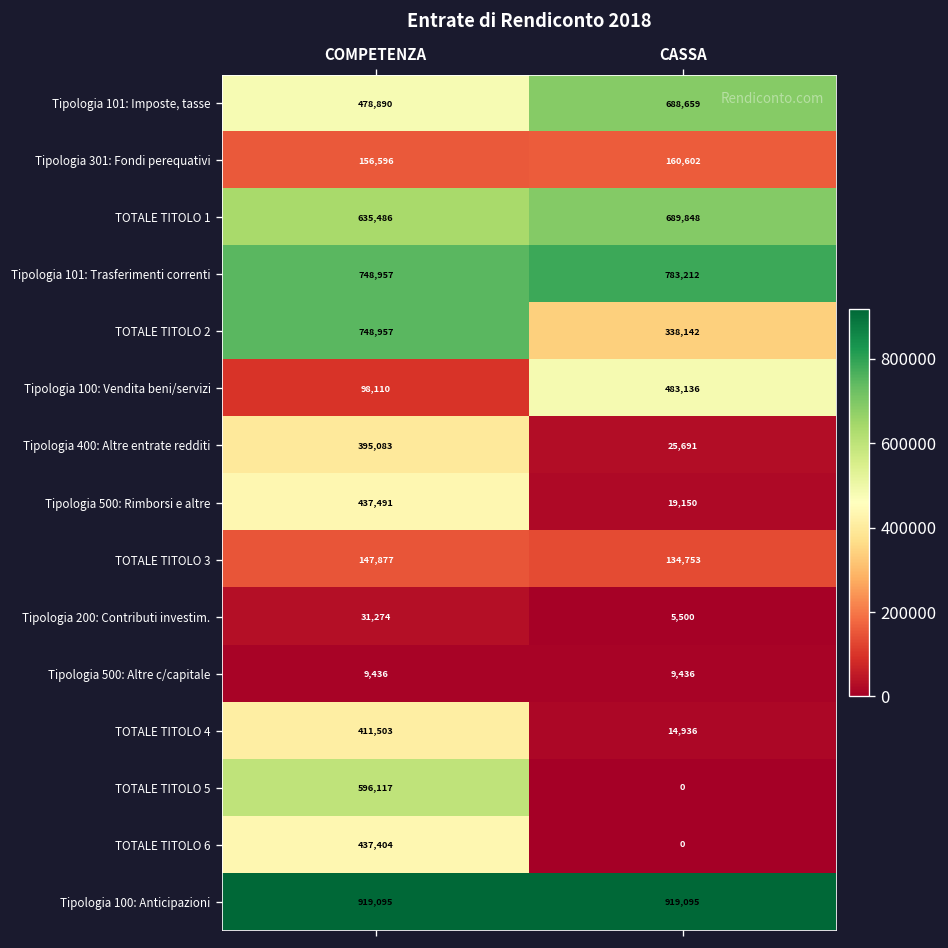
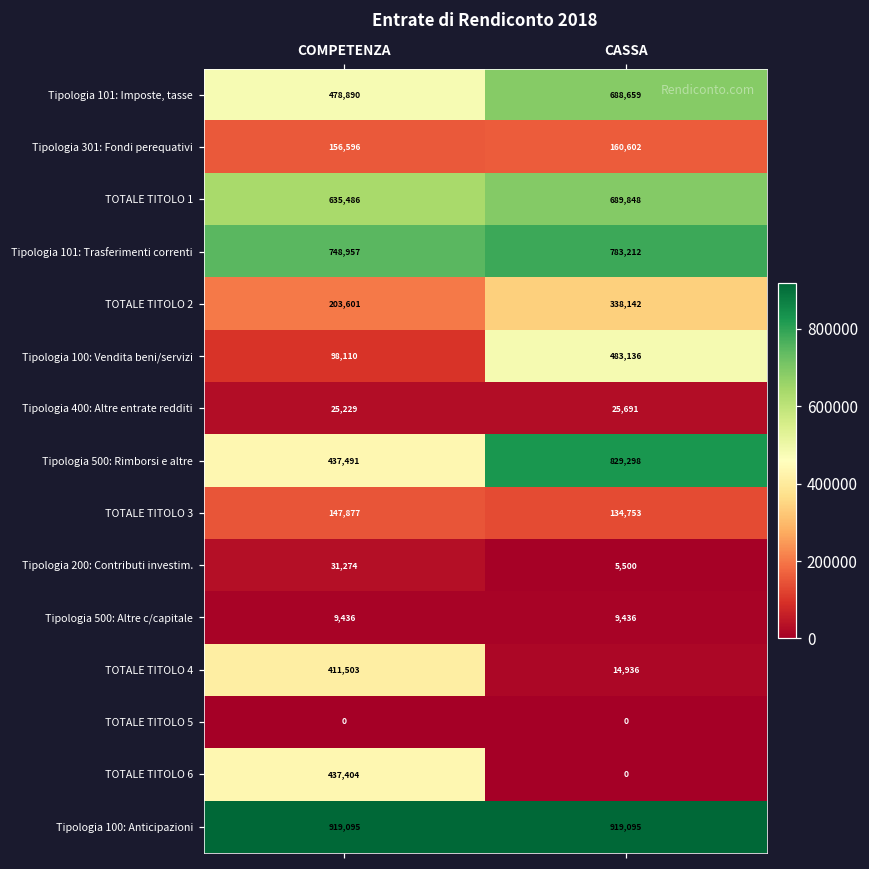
TOTALE TITOLO 2, COMPETENZA: 748,957 -> 203,601
Tipologia 400: Altre entrate redditi, COMPETENZA: 395,083 -> 25,229
Tipologia 500: Rimborsi e altre, CASSA: 19,150 -> 829,298
TOTALE TITOLO 5, COMPETENZA: 596,117 -> 0
